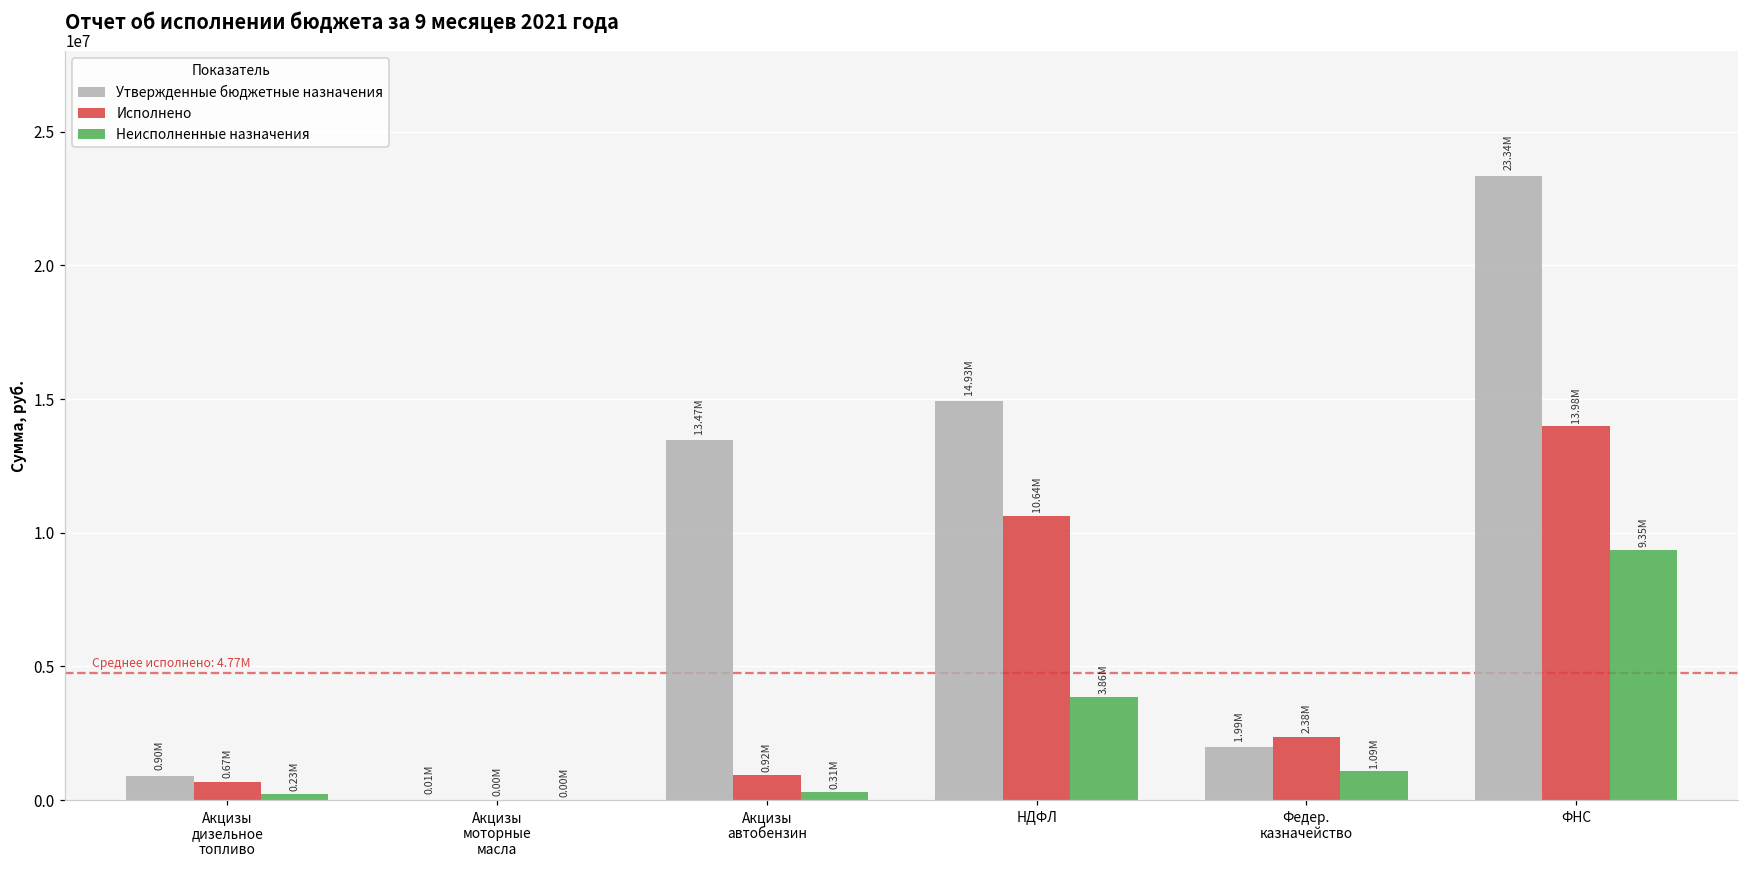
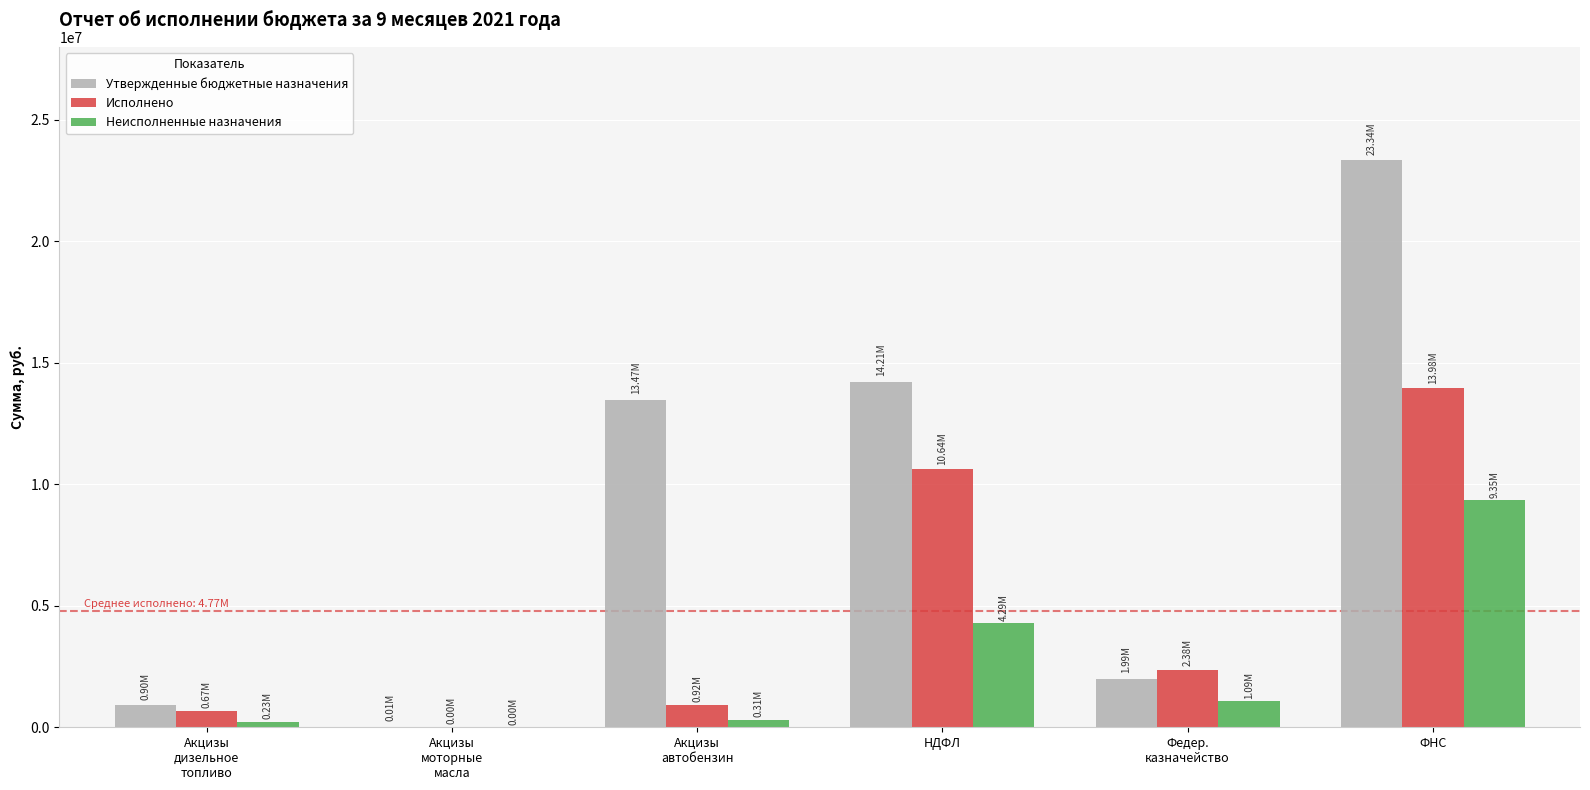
Утвержденные бюджетные назначения, НДФЛ: 14.93M -> 14.21M
Неисполненные назначения, НДФЛ: 3.86M -> 4.29M
